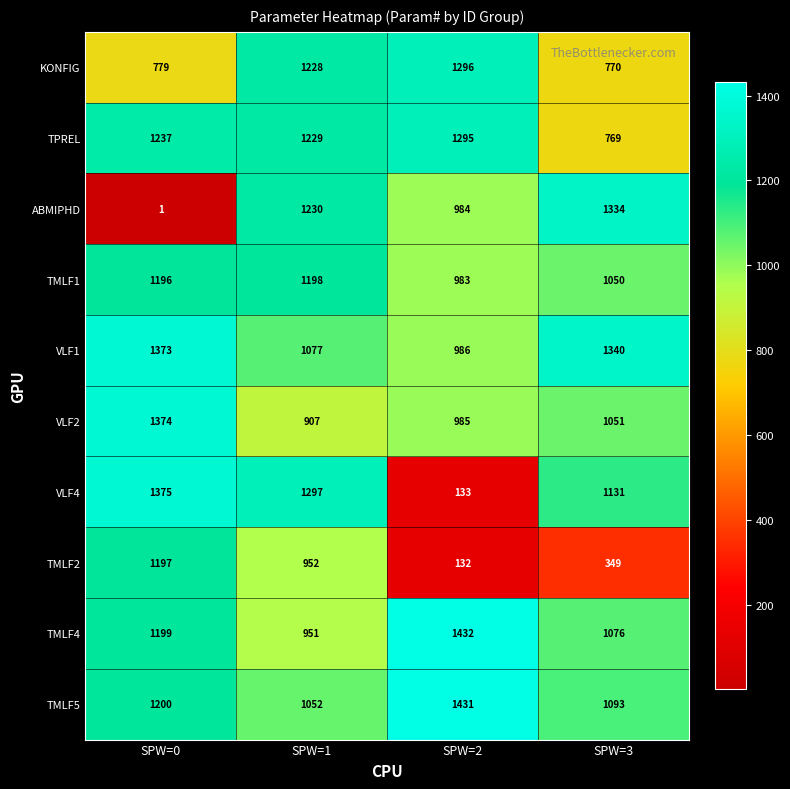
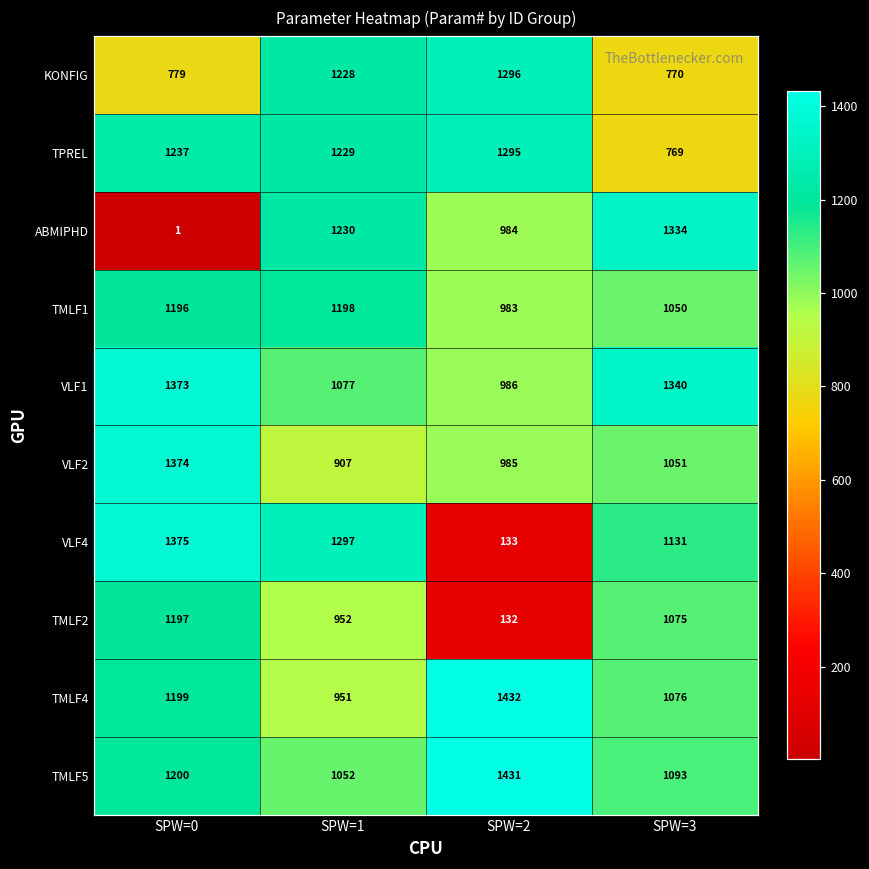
TMLF2, SPW=3: 349 -> 1075
